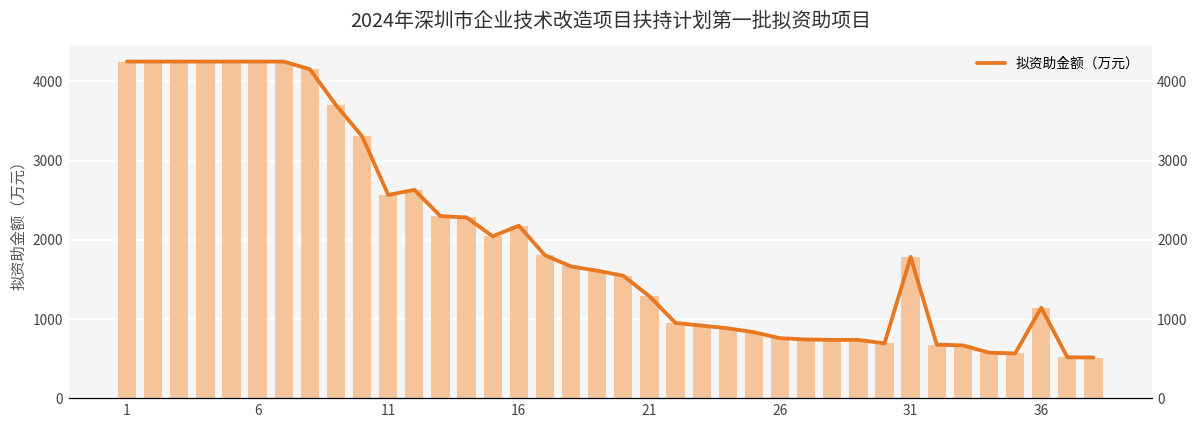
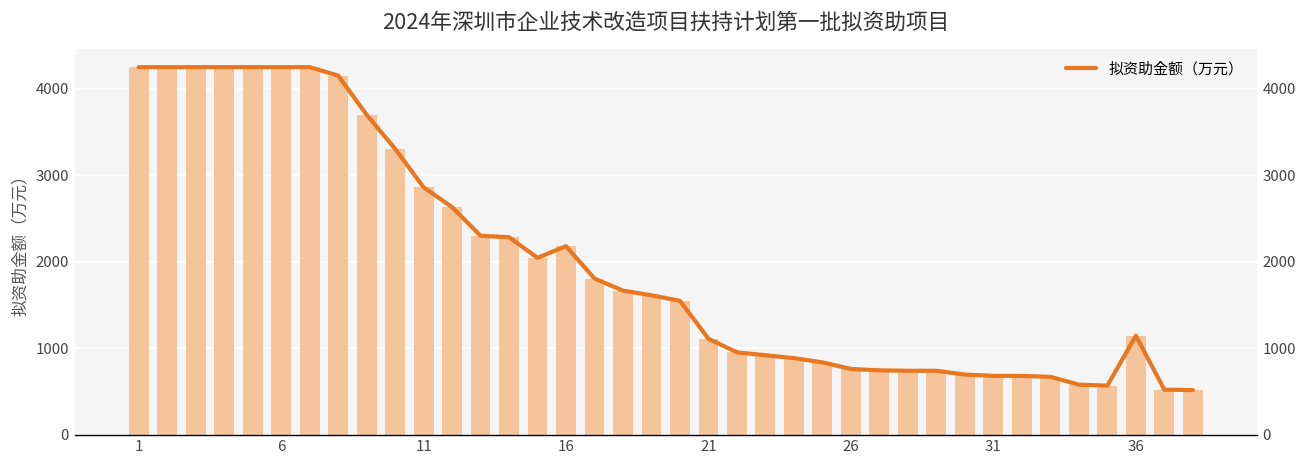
11: 2600 -> 2900
21: 1300 -> 1100
31: 1800 -> 700
